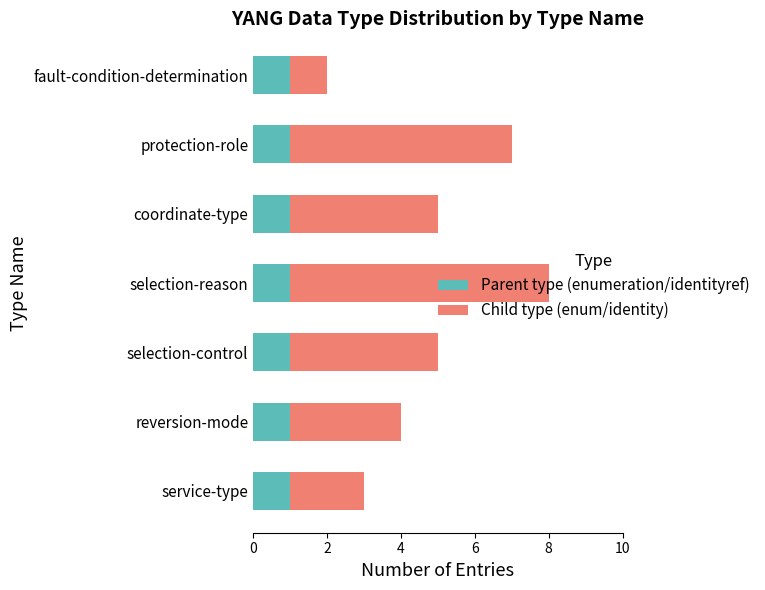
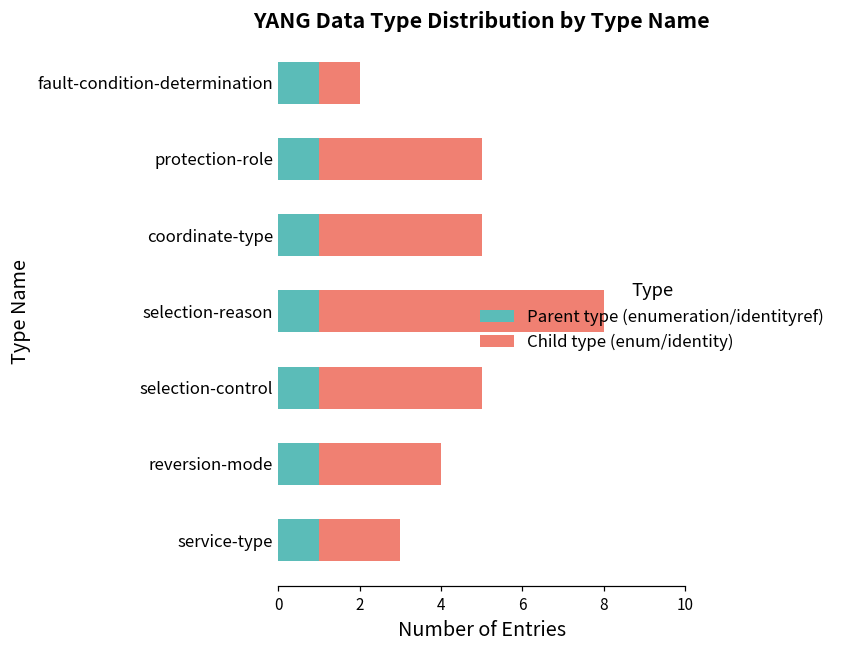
Child type (enum/identity), protection-role: 6 -> 4
